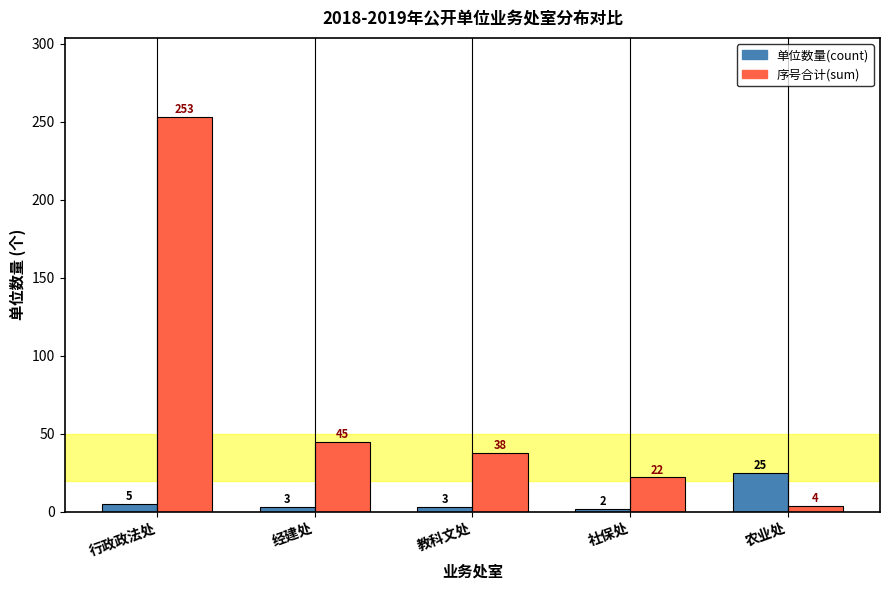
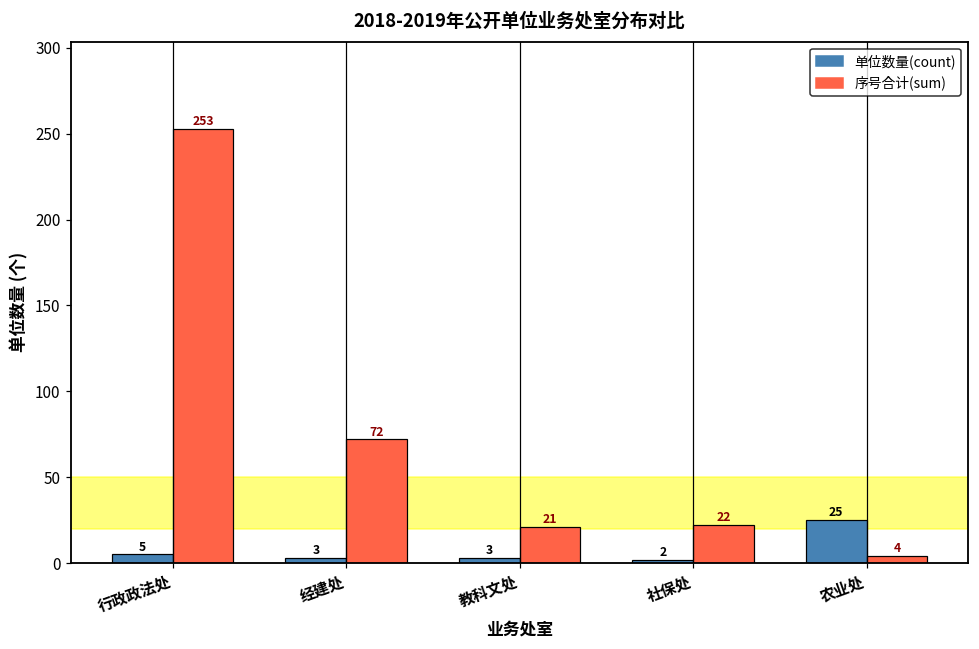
序号合计(sum), 经建处: 45 -> 72
序号合计(sum), 教科文处: 38 -> 21
